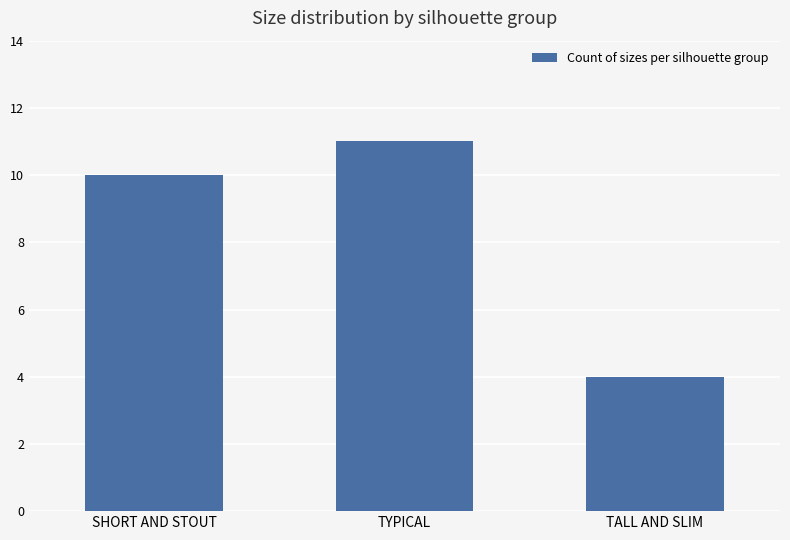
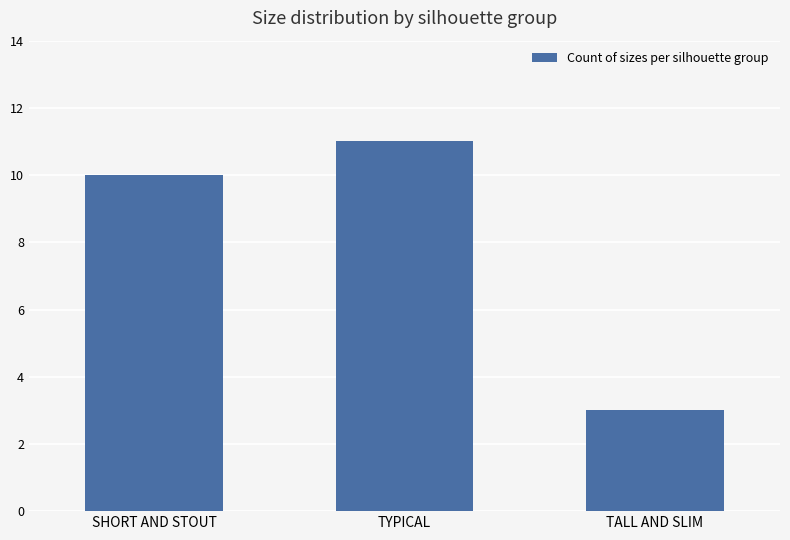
TALL AND SLIM: 4 -> 3
